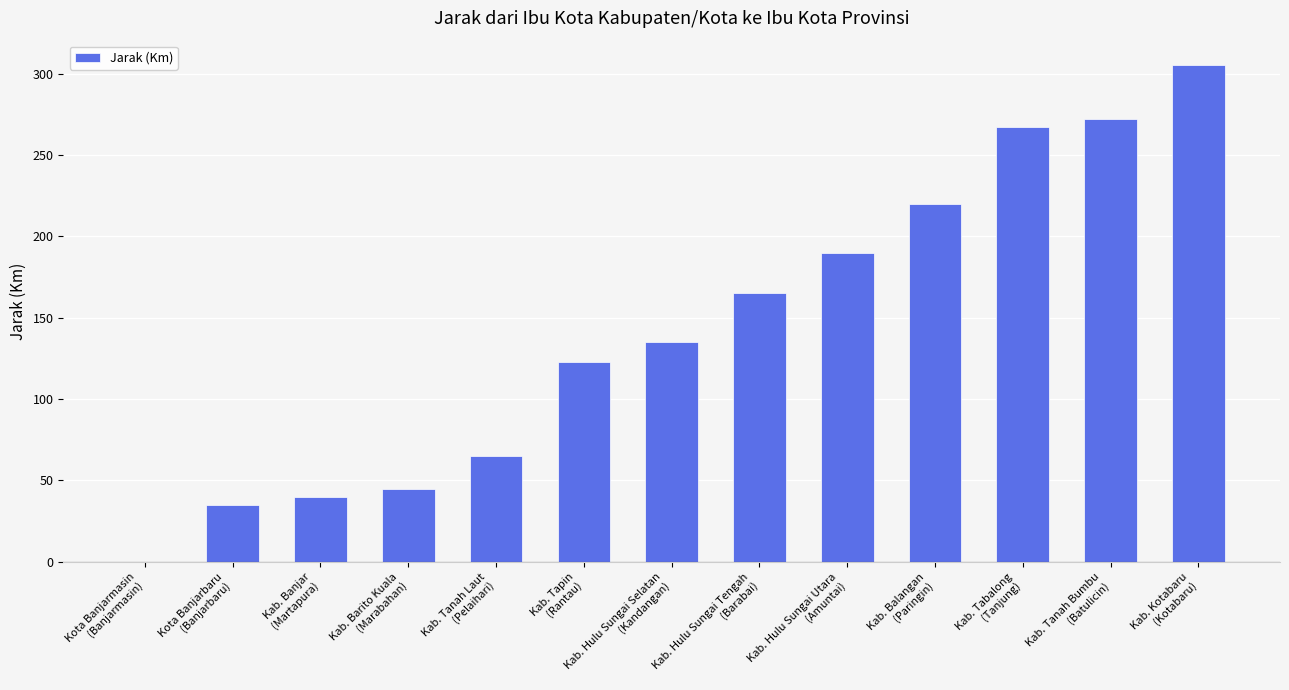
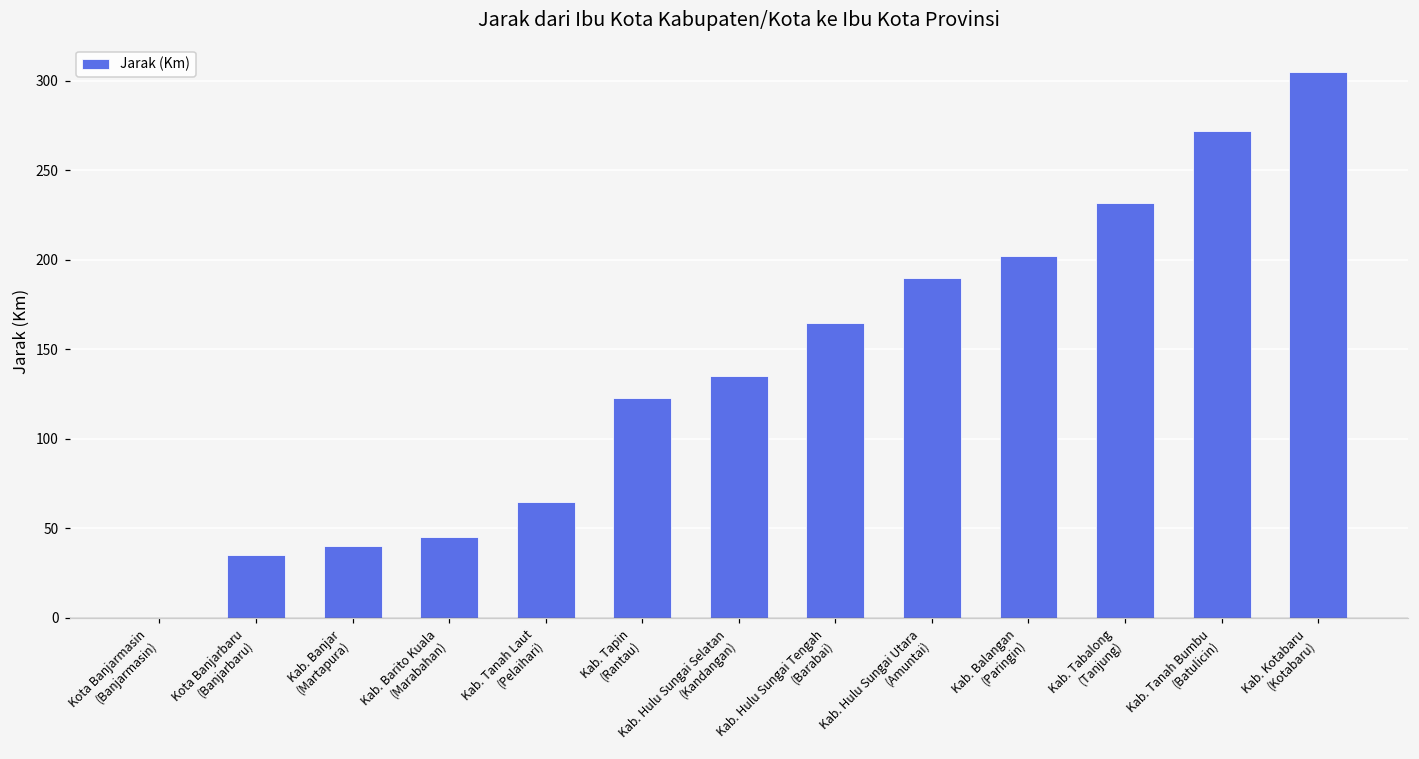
Kab. Balangan (Paringin): 220 -> 202
Kab. Tabalong (Tanjung): 267 -> 232
